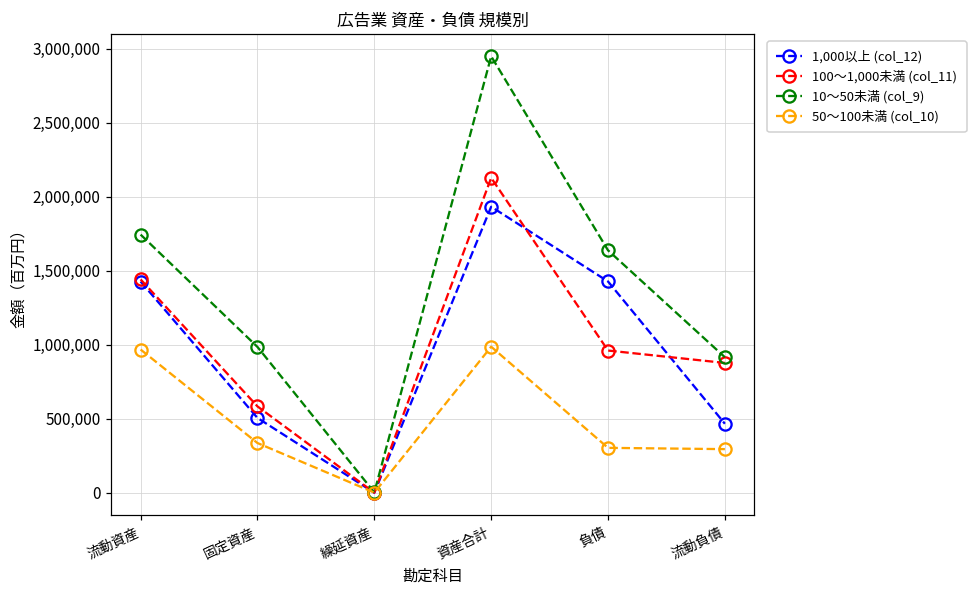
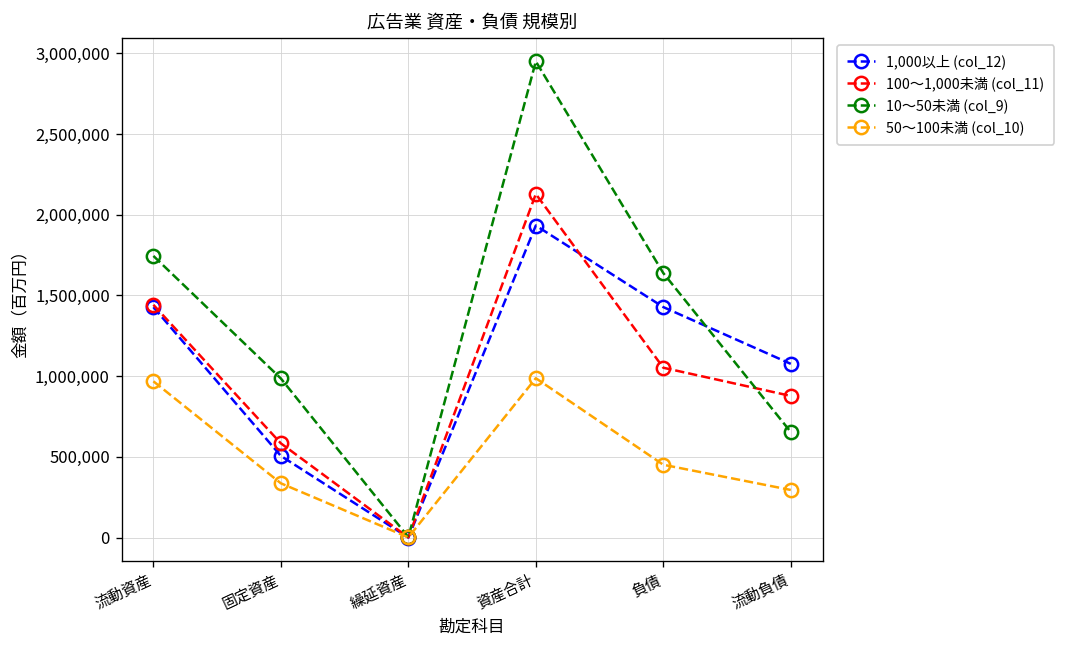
100～1,000未満 (col_11), 負債: 960,000 -> 1,050,000
50～100未満 (col_10), 負債: 300,000 -> 450,000
1,000以上 (col_12), 流動負債: 470,000 -> 1,080,000
10～50未満 (col_9), 流動負債: 920,000 -> 650,000
